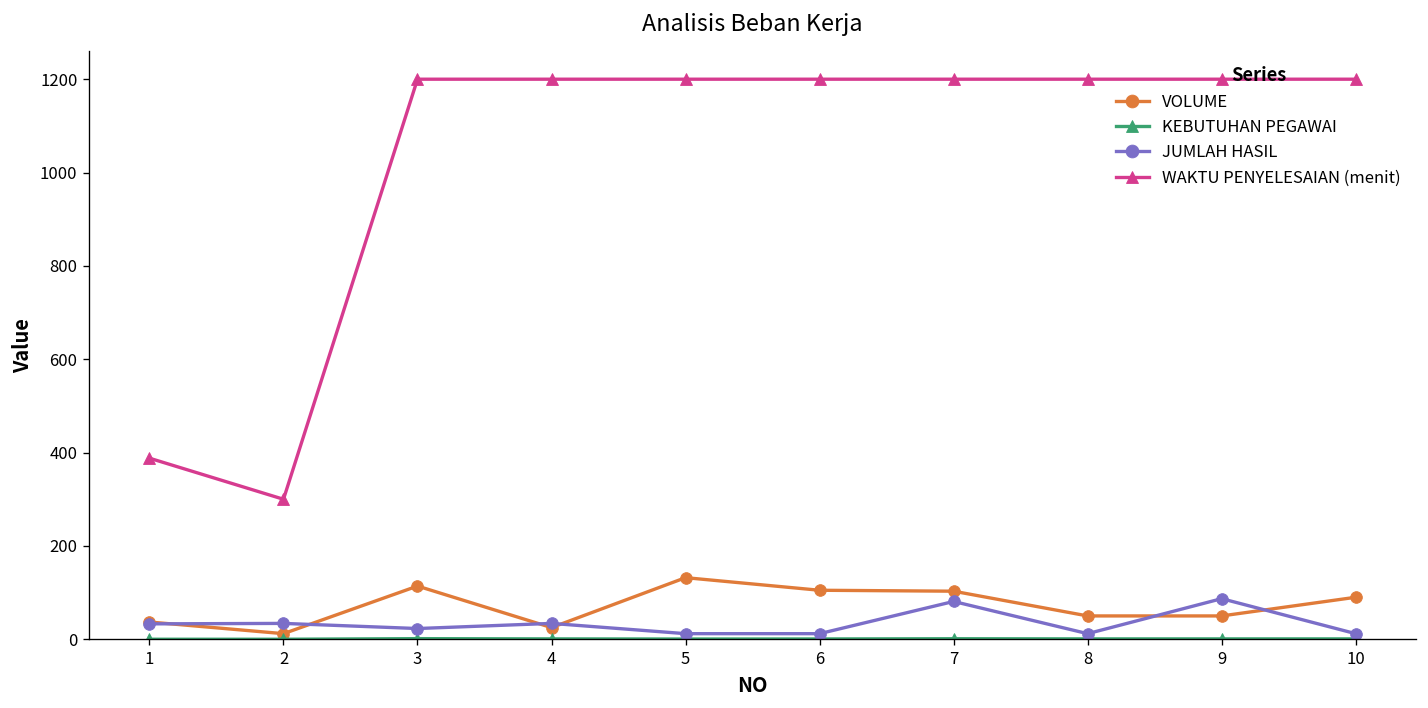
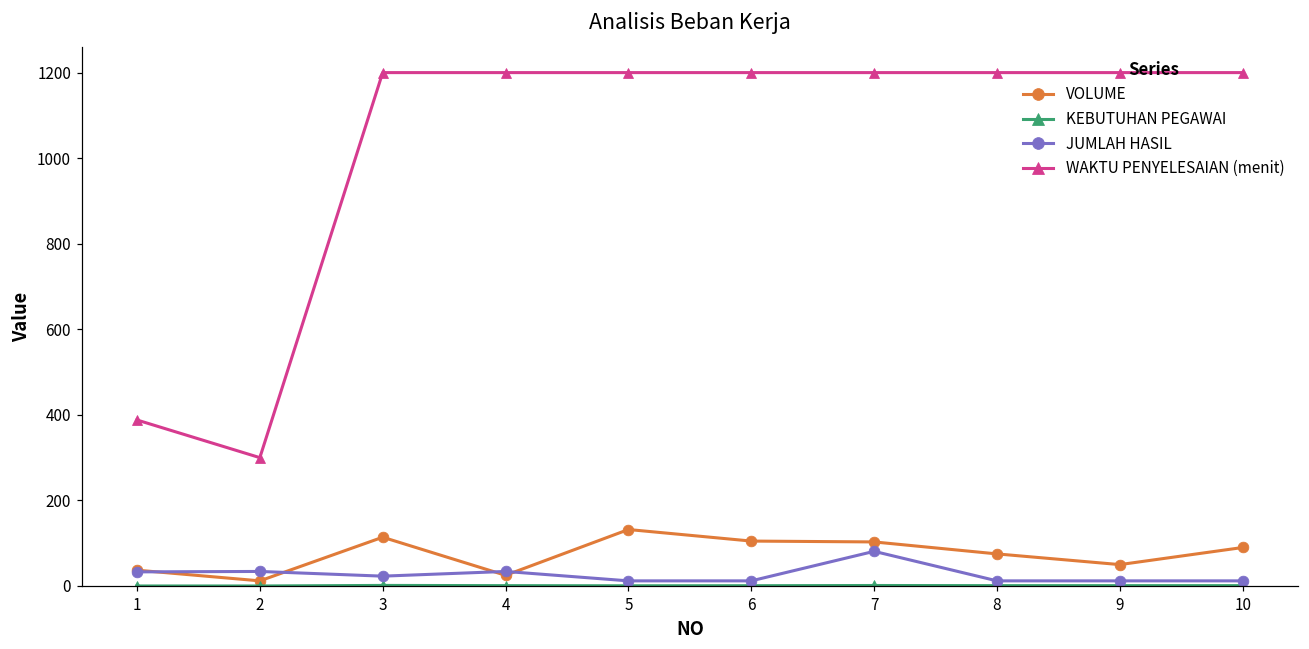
VOLUME, 8: 50 -> 80
JUMLAH HASIL, 9: 90 -> 10
